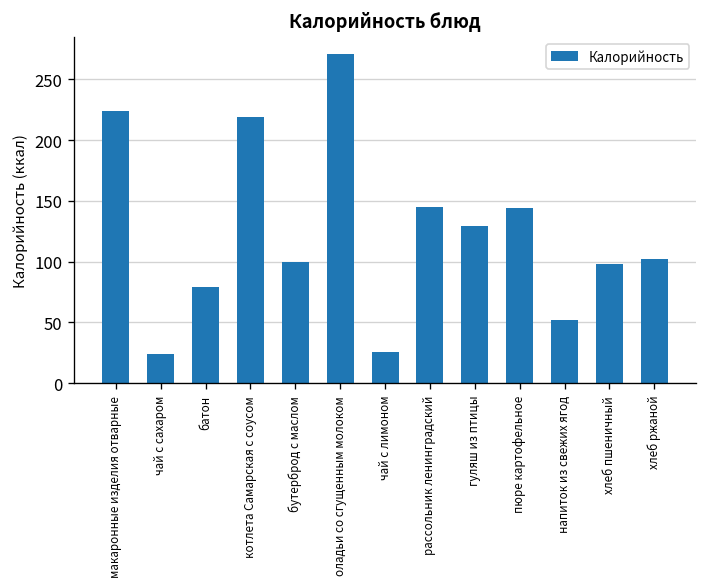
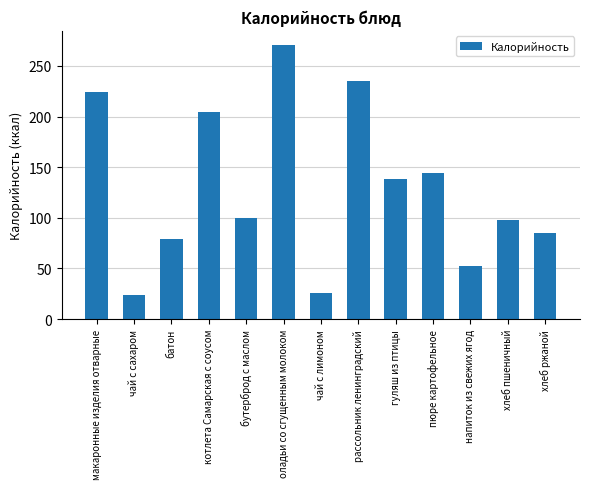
котлета Самарская с соусом: 219 -> 204
рассольник ленинградский: 145 -> 235
гуляш из птицы: 129 -> 138
хлеб ржаной: 102 -> 85
